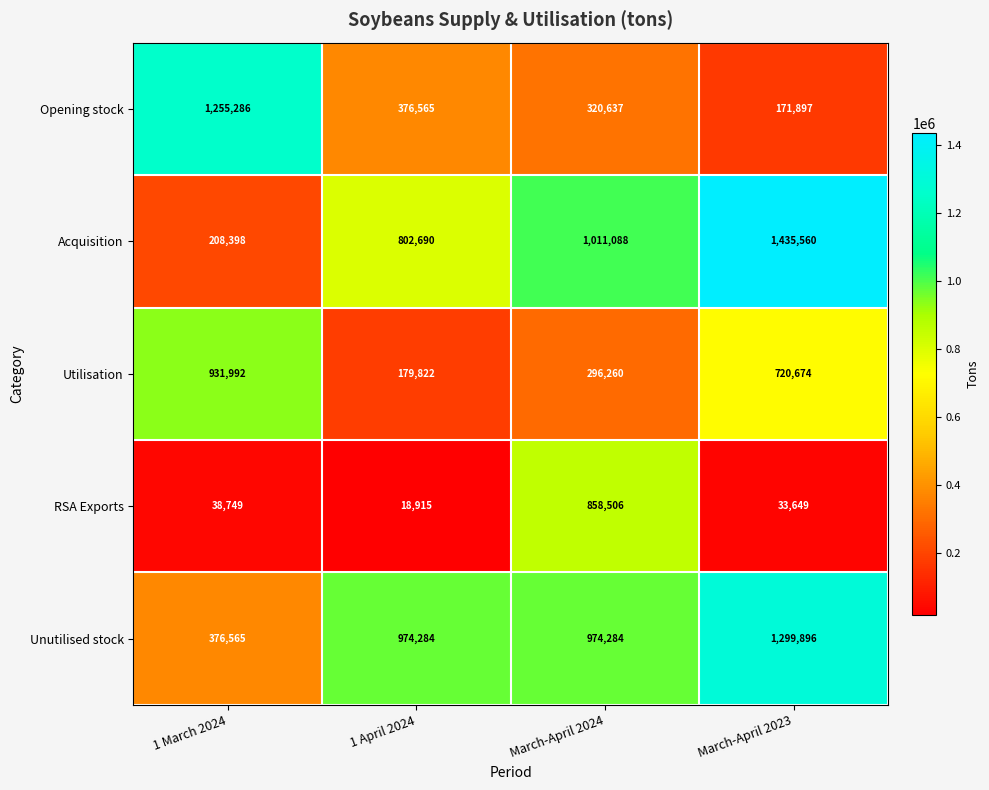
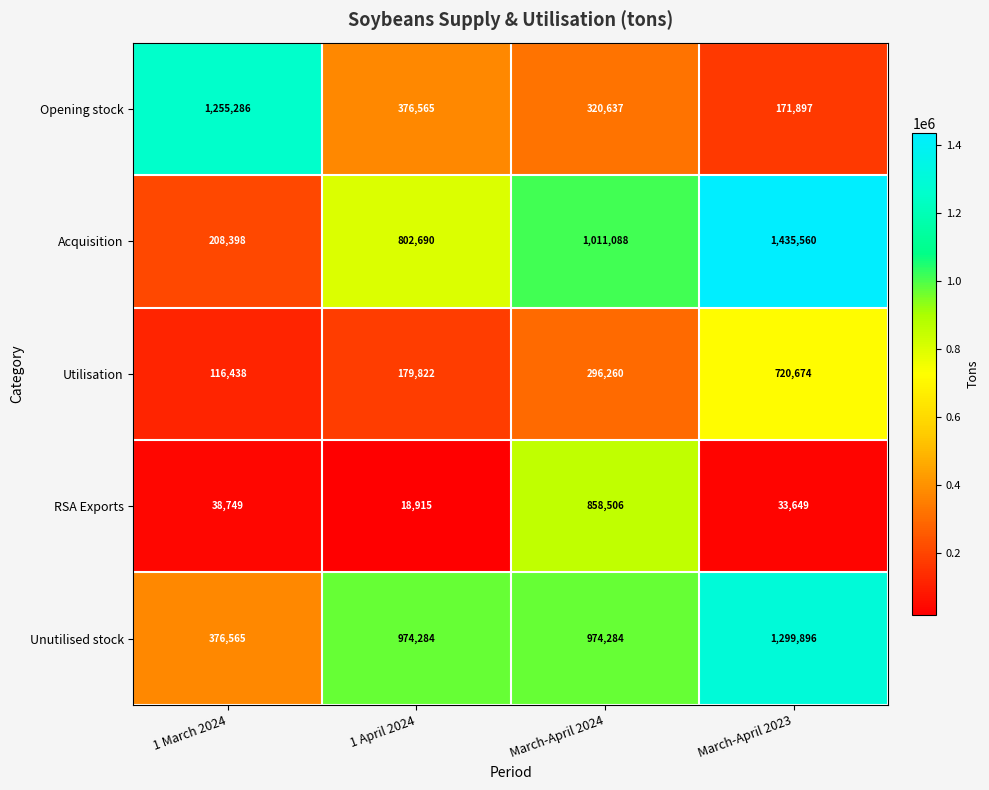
Utilisation, 1 March 2024: 931,992 -> 116,438
